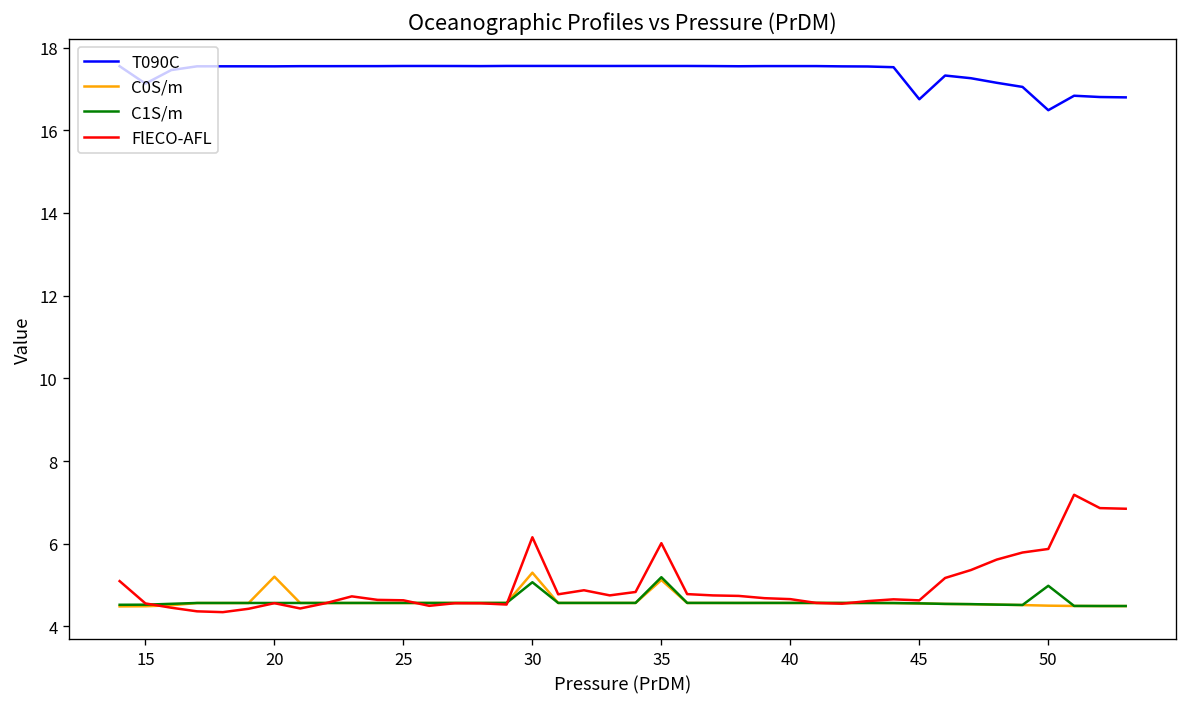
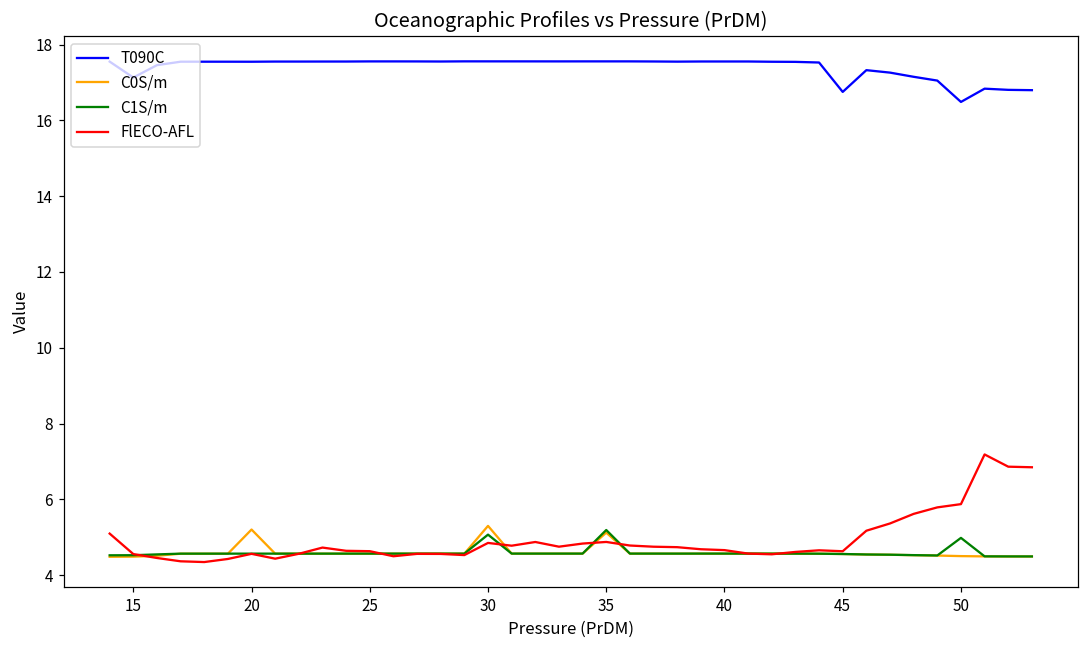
FlECO-AFL, 30: 6.2 -> 4.9
FlECO-AFL, 35: 6.0 -> 4.9
